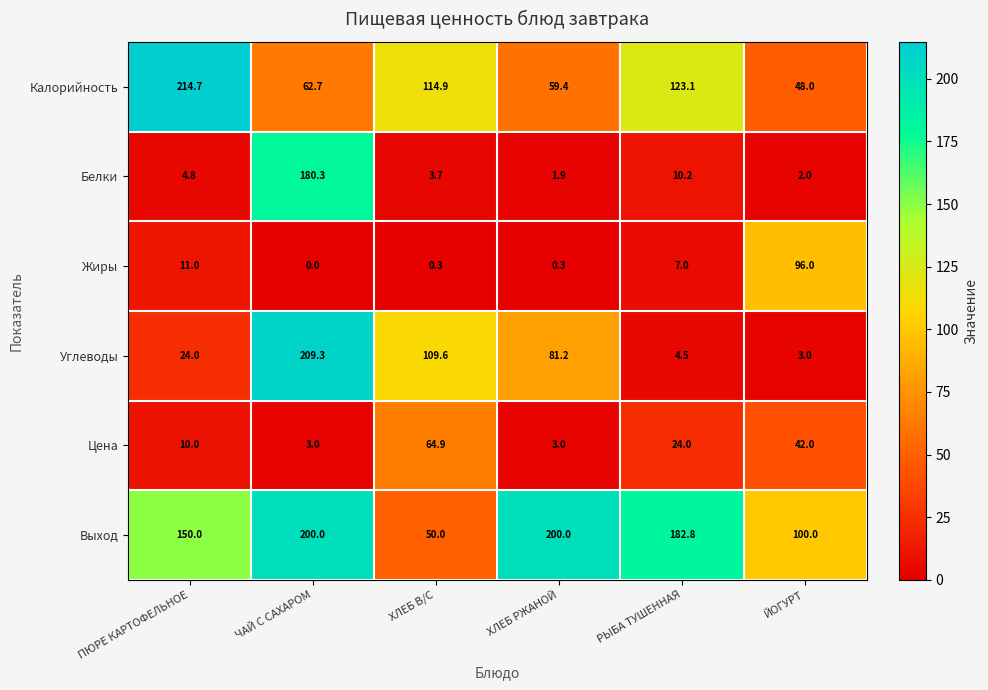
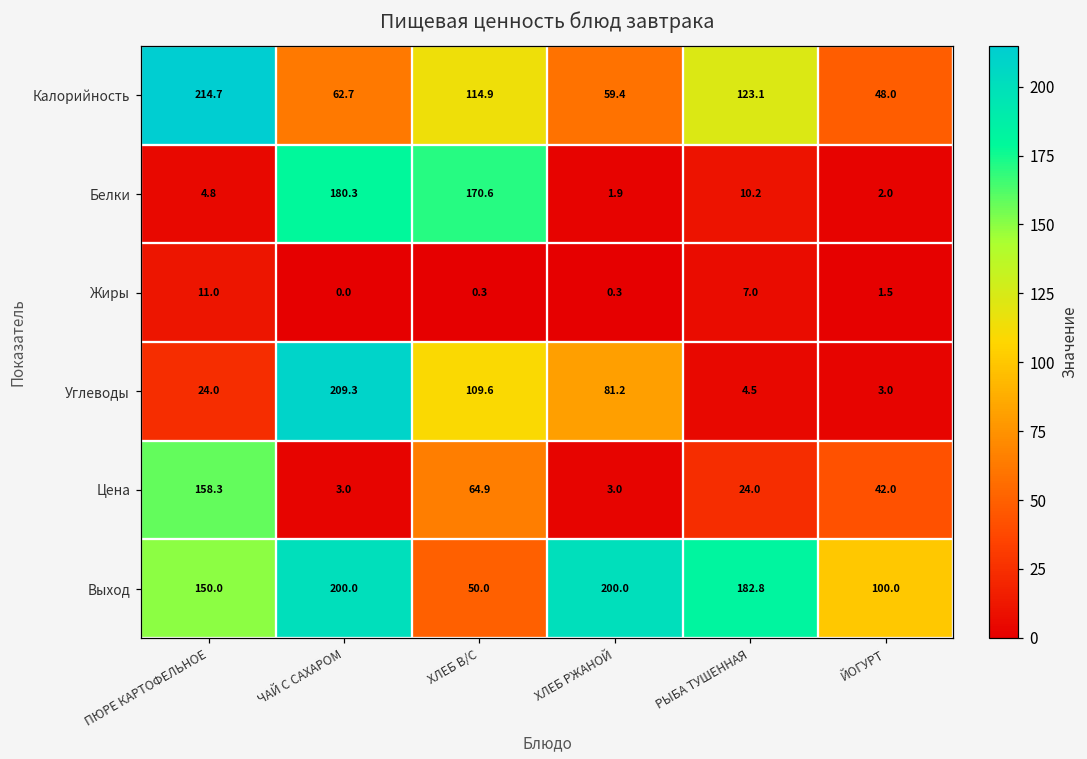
Белки, ХЛЕБ В/С: 3.7 -> 170.6
Жиры, ЙОГУРТ: 96.0 -> 1.5
Цена, ПЮРЕ КАРТОФЕЛЬНОЕ: 10.0 -> 158.3
